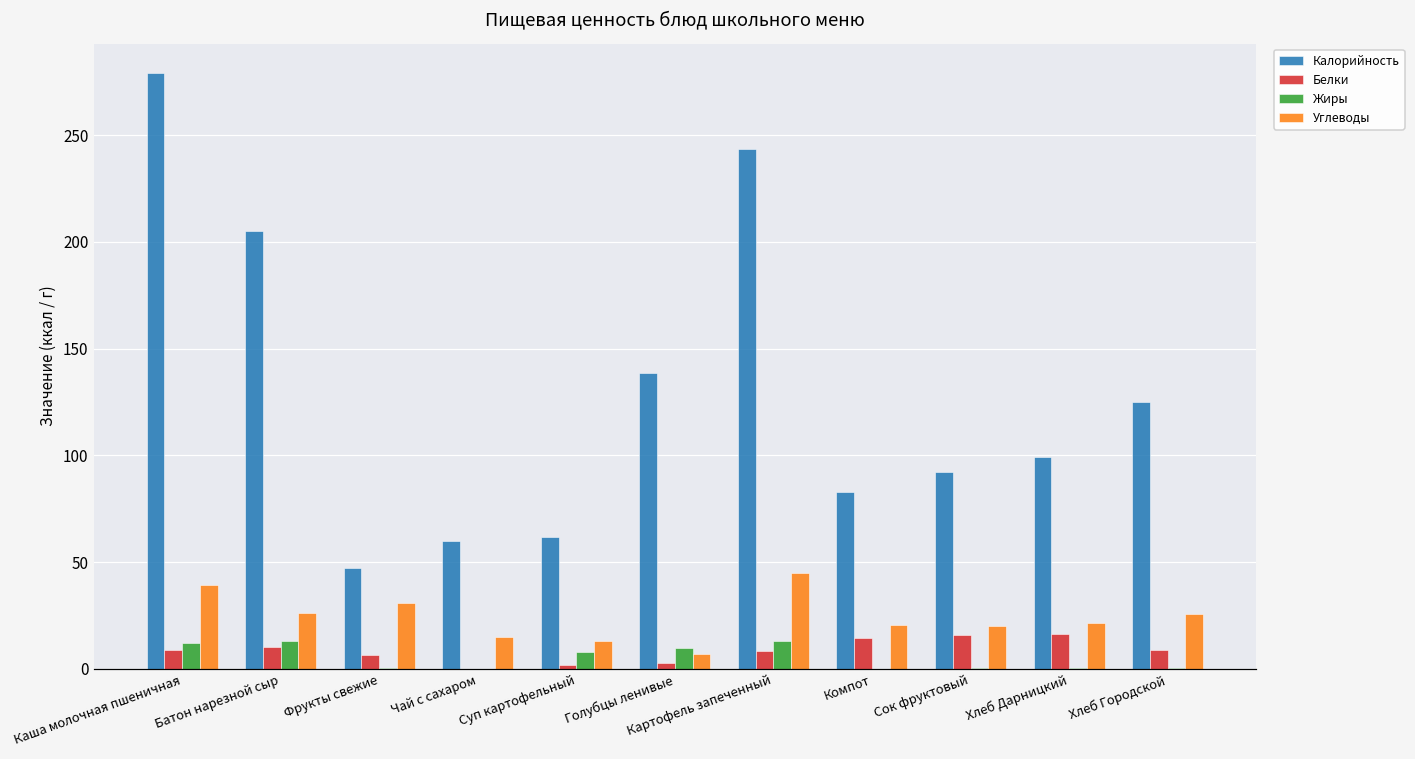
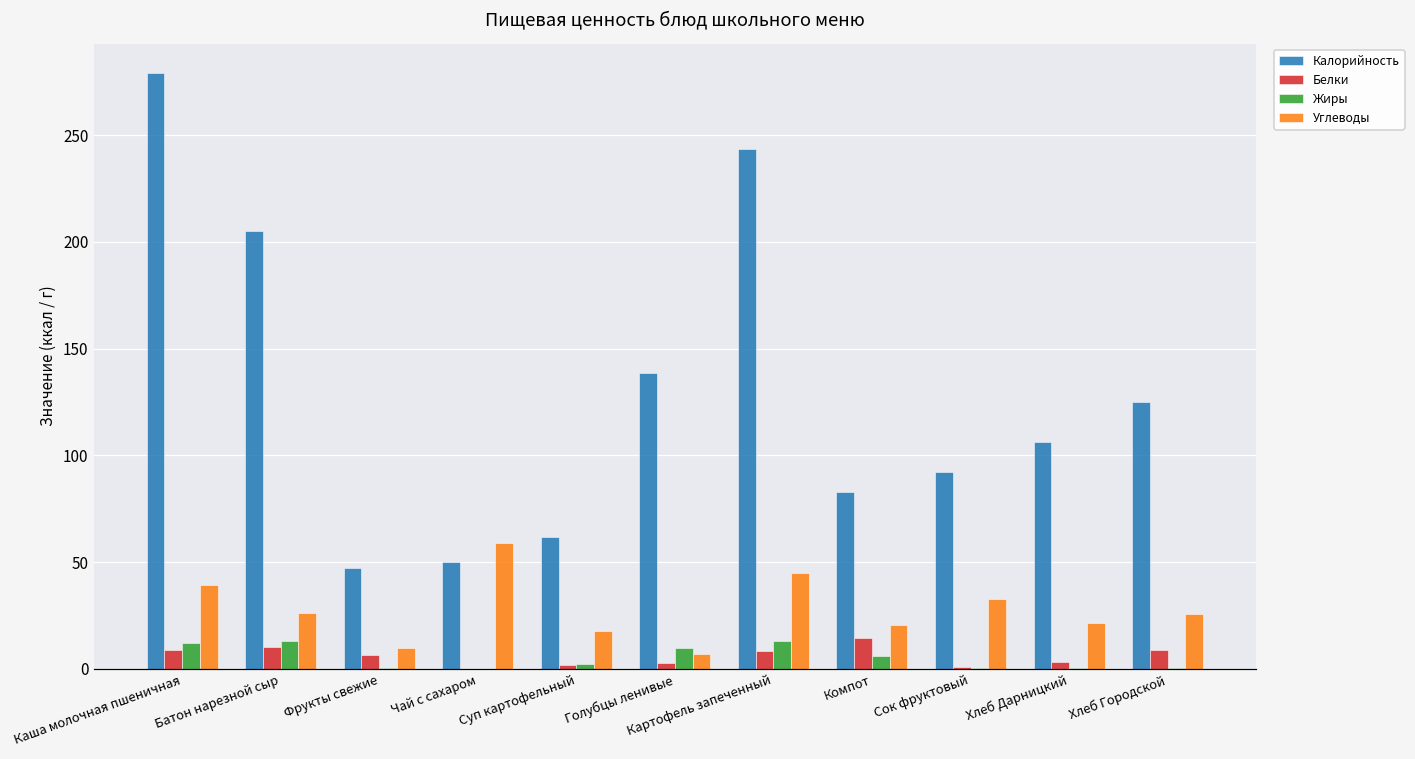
Углеводы, Фрукты свежие: 31 -> 10
Калорийность, Чай с сахаром: 60 -> 50
Углеводы, Чай с сахаром: 15 -> 59
Жиры, Суп картофельный: 8 -> 2
Углеводы, Суп картофельный: 13 -> 17
Жиры, Компот: 0 -> 6
Белки, Сок фруктовый: 16 -> 1
Углеводы, Сок фруктовый: 20 -> 33
Калорийность, Хлеб Дарницкий: 99 -> 106
Белки, Хлеб Дарницкий: 17 -> 3
